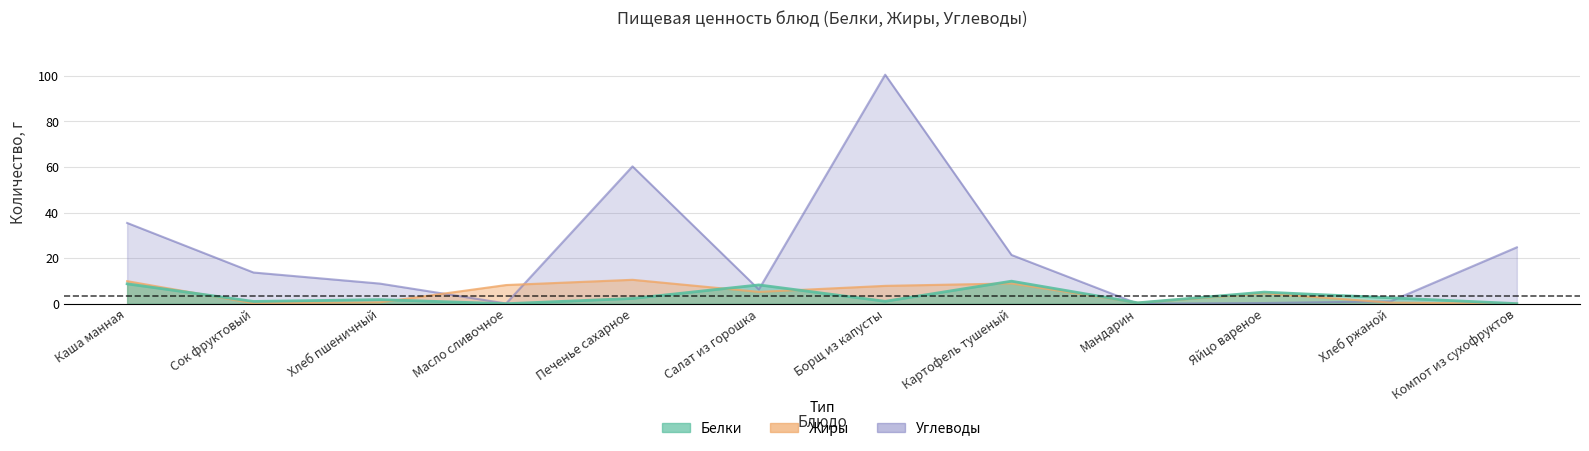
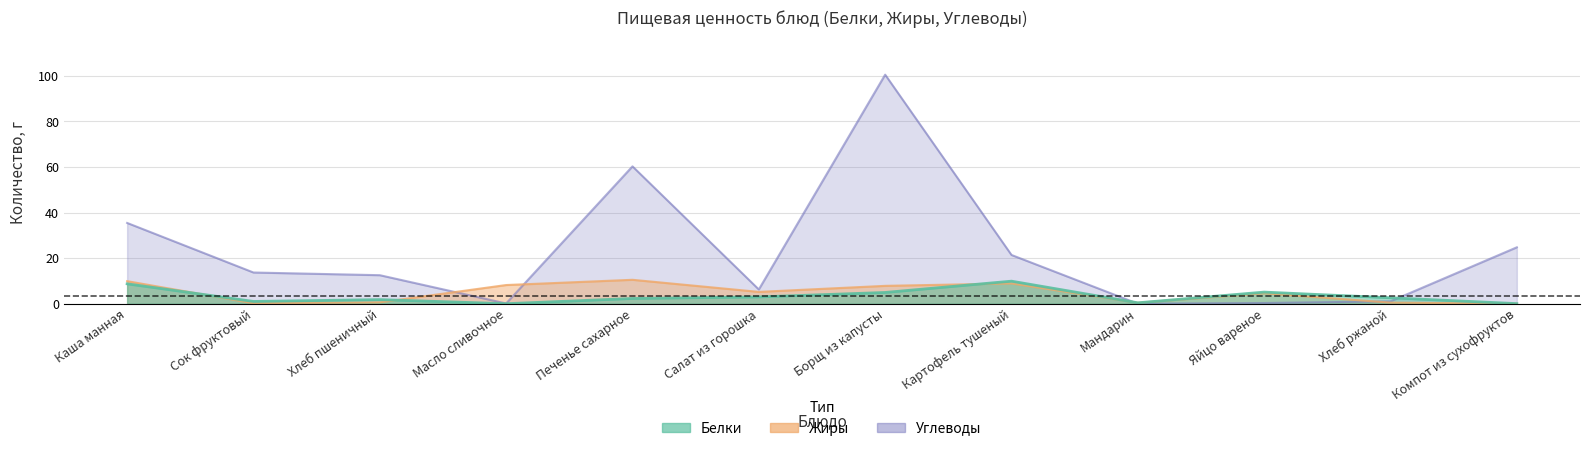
Углеводы, Хлеб пшеничный: 9 -> 13
Белки, Салат из горошка: 8 -> 3
Белки, Борщ из капусты: 1 -> 5
